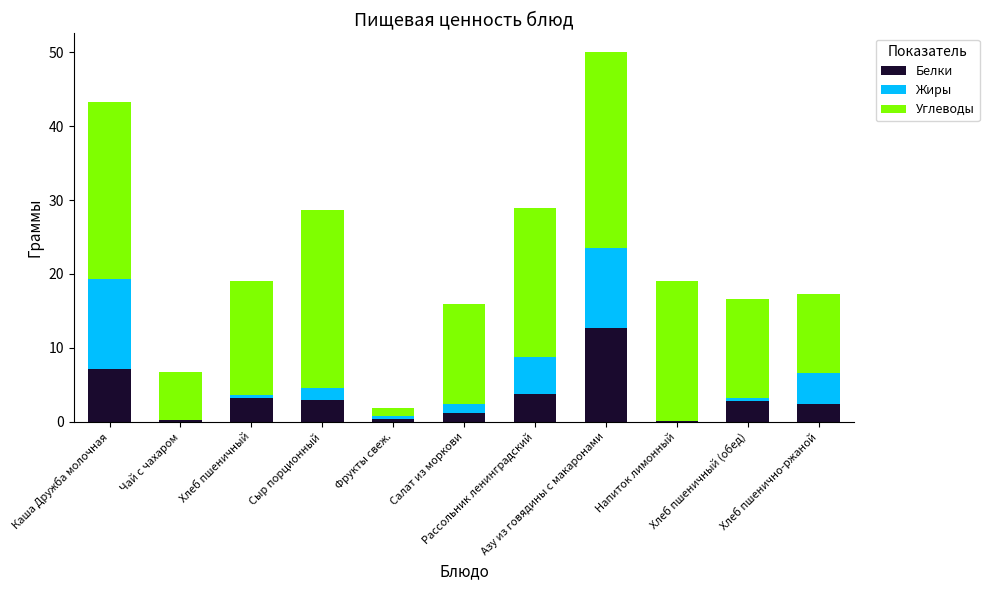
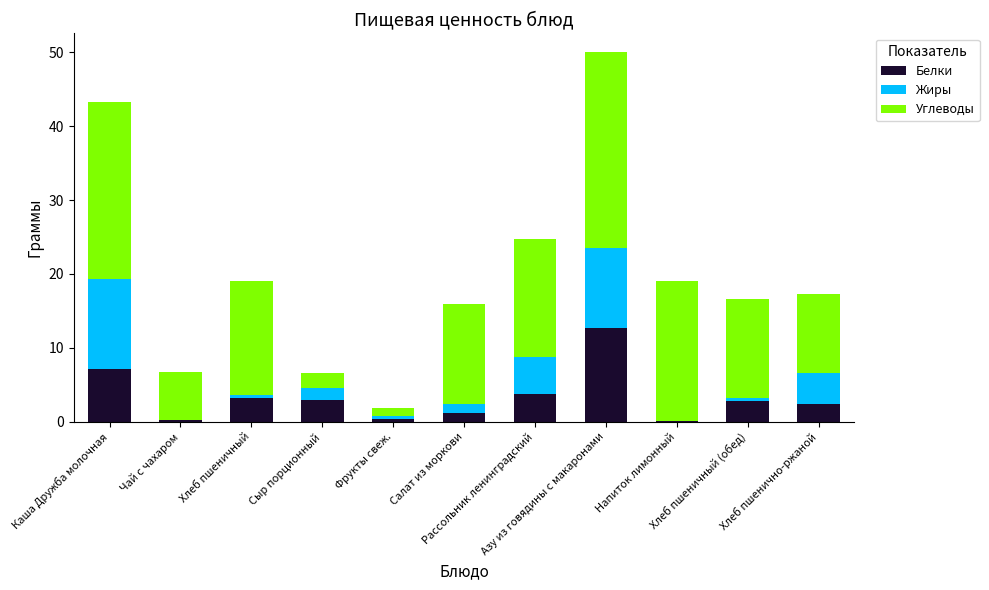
Углеводы, Сыр порционный: 24 -> 2
Углеводы, Рассольник ленинградский: 20 -> 16
